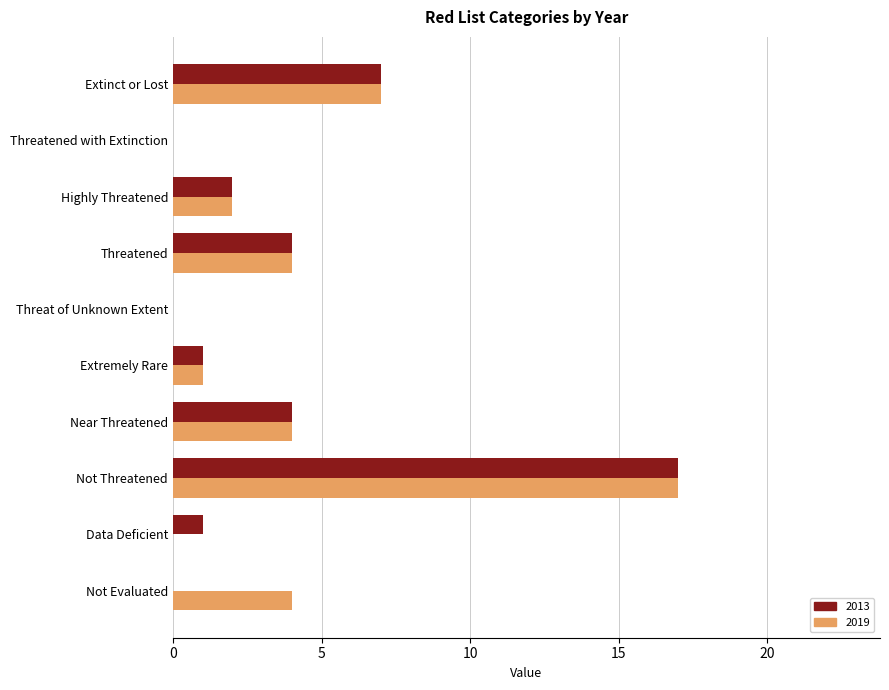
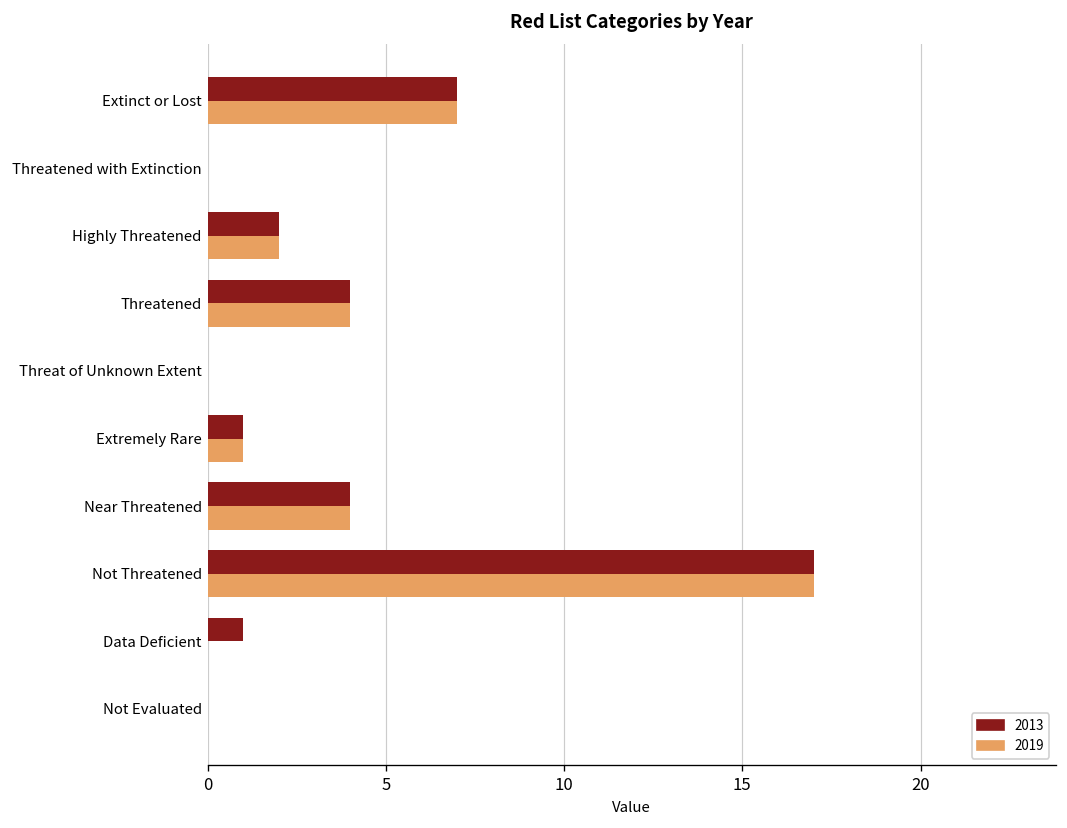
2019, Not Evaluated: 4 -> 0
